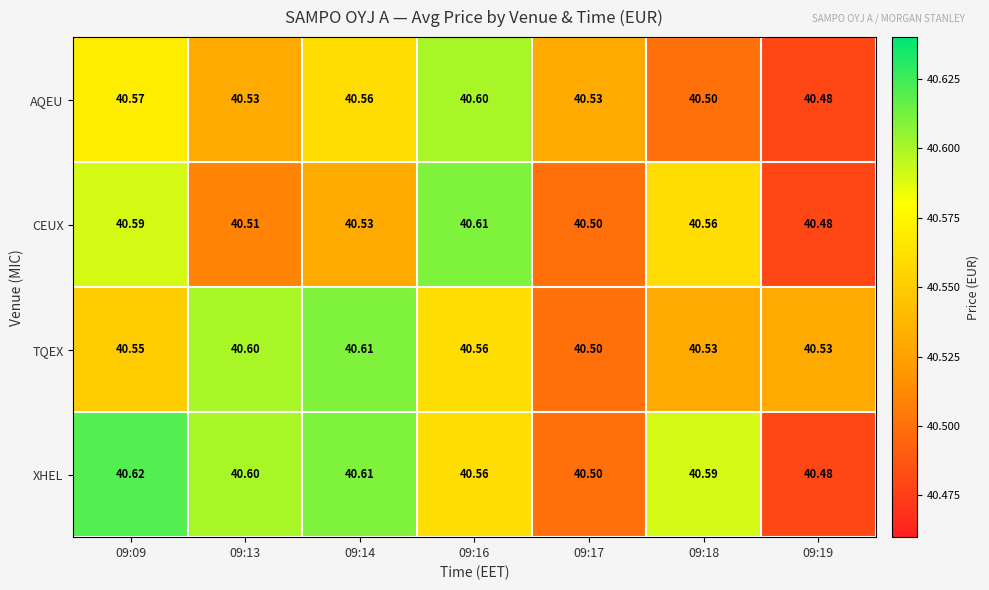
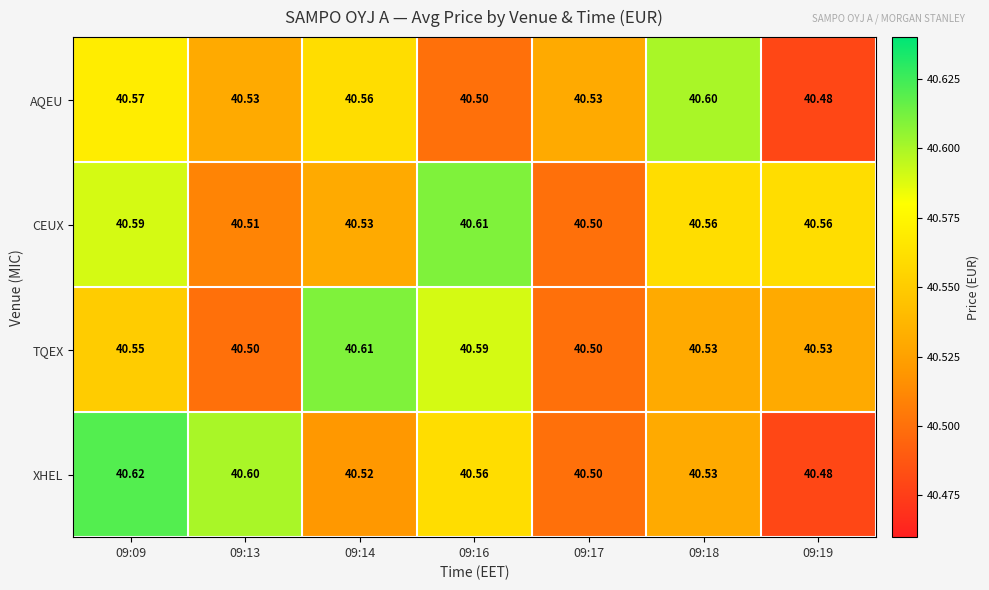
AQEU, 09:16: 40.60 -> 40.50
AQEU, 09:18: 40.50 -> 40.60
CEUX, 09:19: 40.48 -> 40.56
TQEX, 09:13: 40.60 -> 40.50
TQEX, 09:16: 40.56 -> 40.59
XHEL, 09:14: 40.61 -> 40.52
XHEL, 09:18: 40.59 -> 40.53
